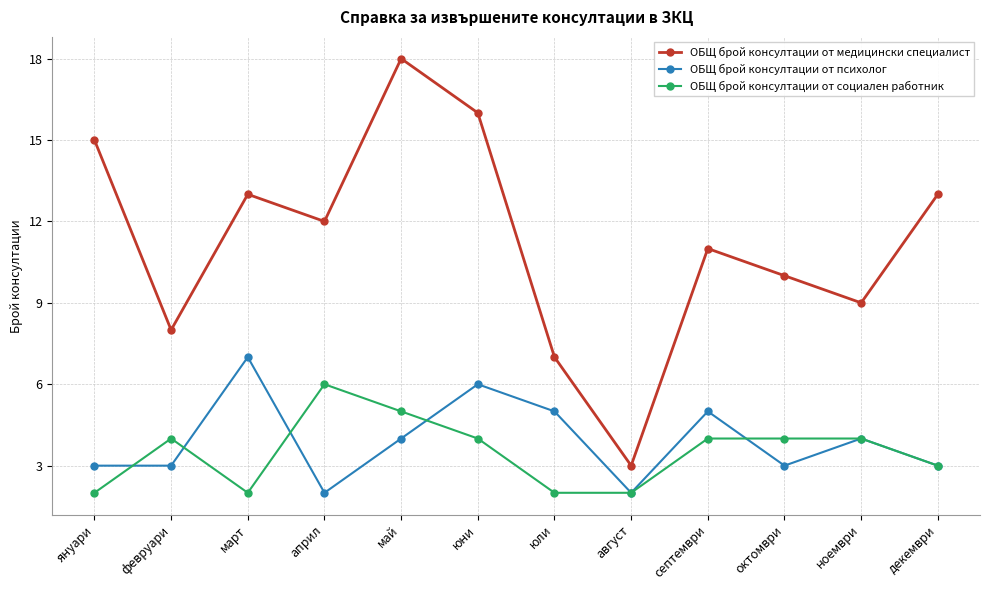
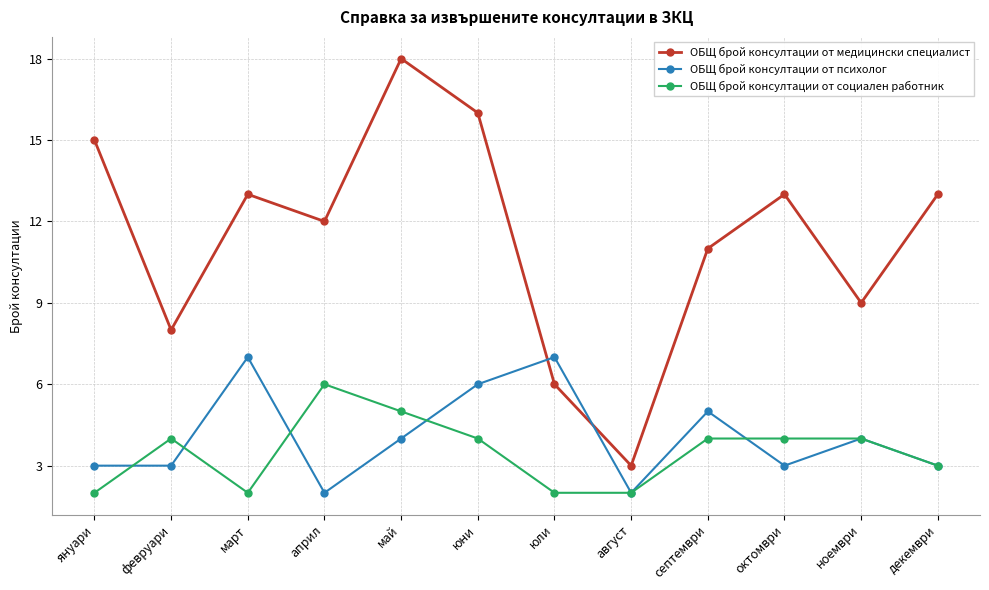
ОБЩ брой консултации от медицински специалист, юли: 7 -> 6
ОБЩ брой консултации от психолог, юли: 5 -> 7
ОБЩ брой консултации от медицински специалист, октомври: 10 -> 13
